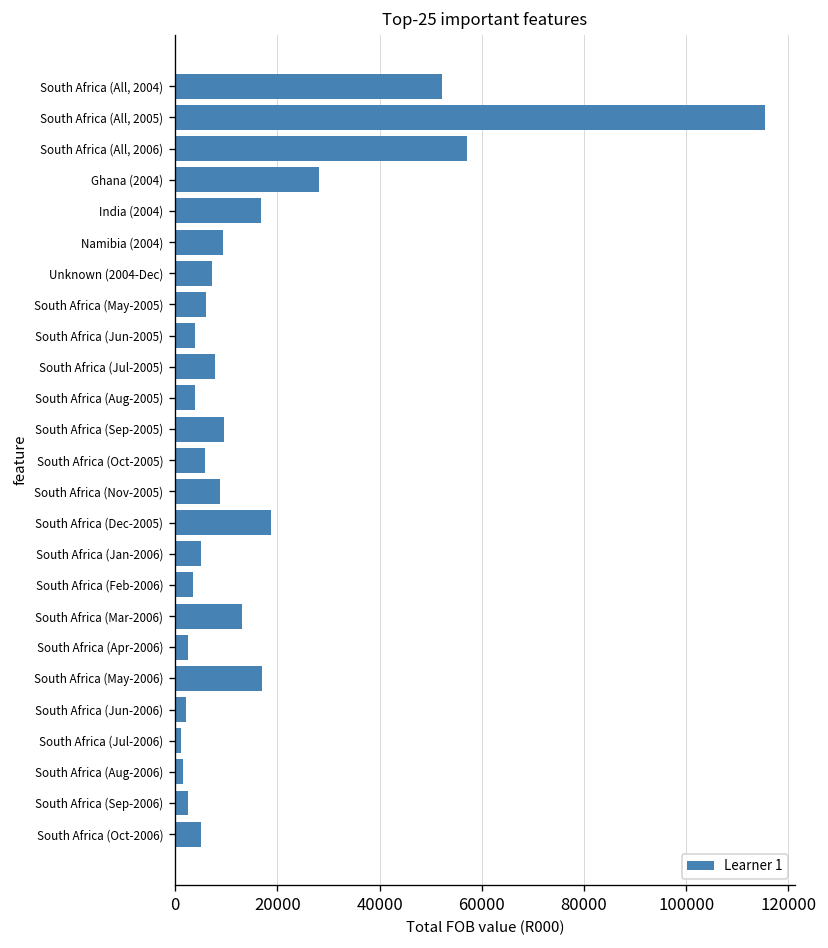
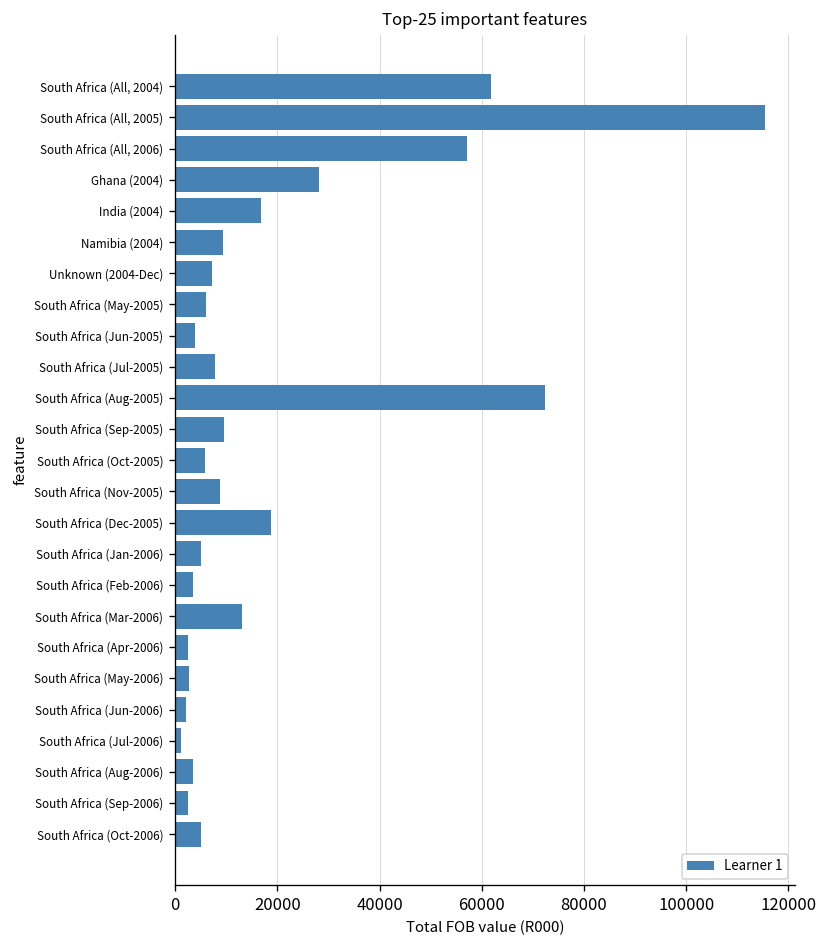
South Africa (All, 2004): 52000 -> 62000
South Africa (Aug-2005): 4000 -> 72000
South Africa (May-2006): 17000 -> 3000
South Africa (Aug-2006): 2000 -> 3000
